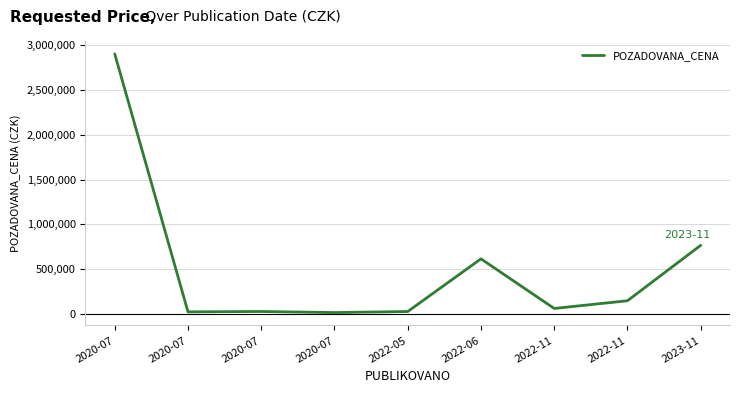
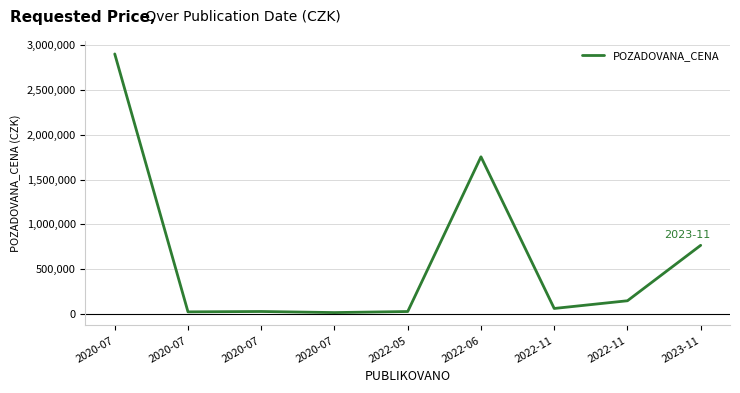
2022-06: 600,000 -> 1,800,000
